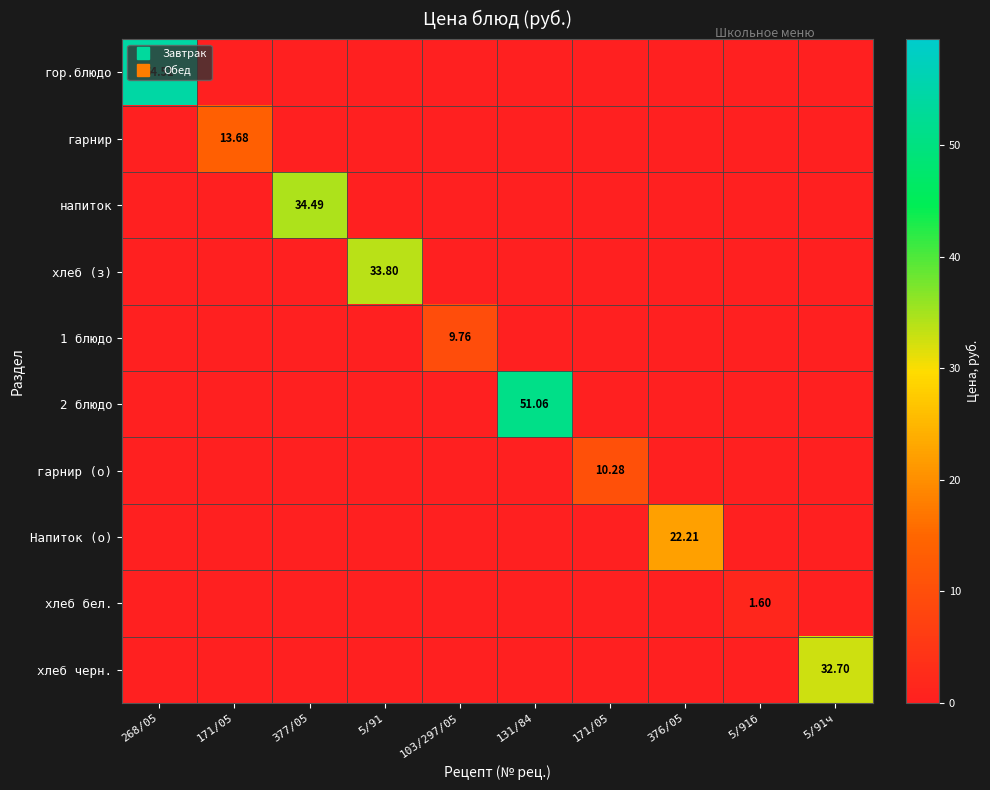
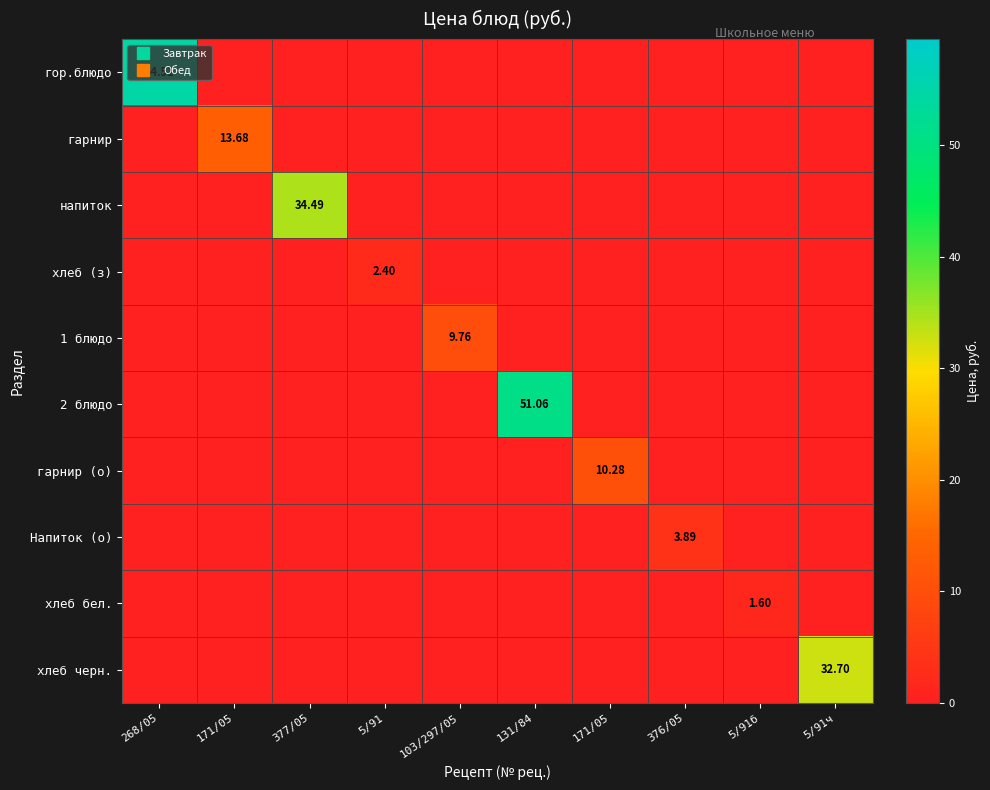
хлеб (з), 5/91: 33.80 -> 2.40
Напиток (о), 376/05: 22.21 -> 3.89
